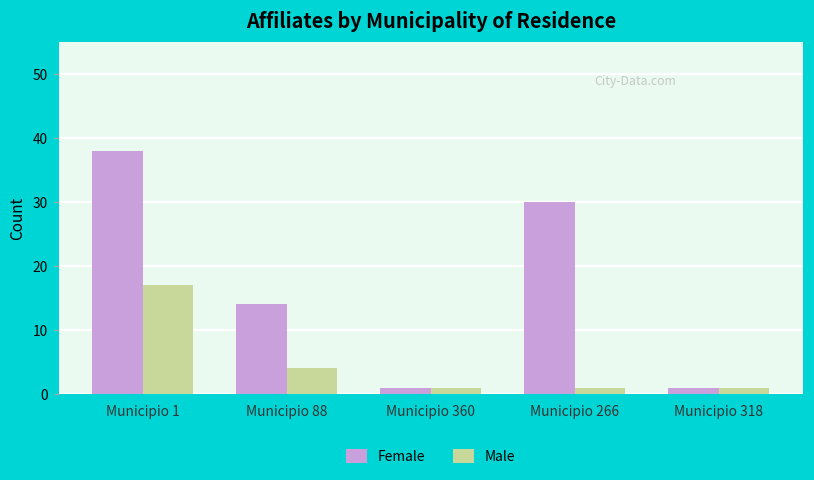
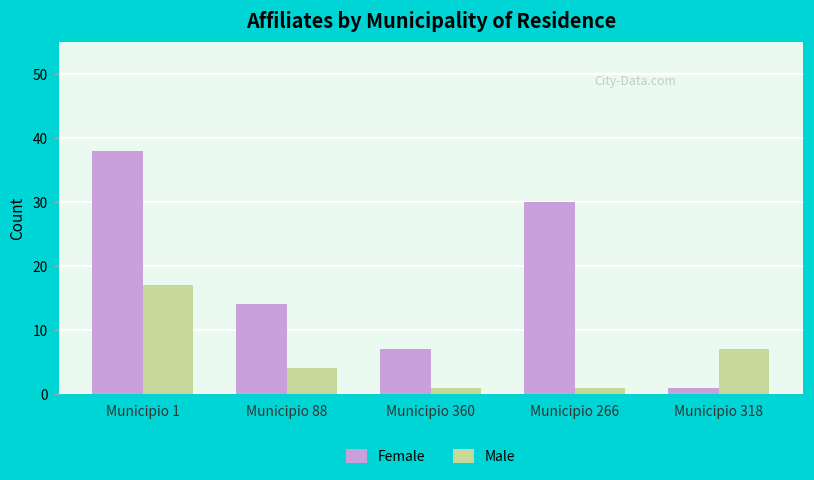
Female, Municipio 360: 1 -> 7
Male, Municipio 318: 1 -> 7
